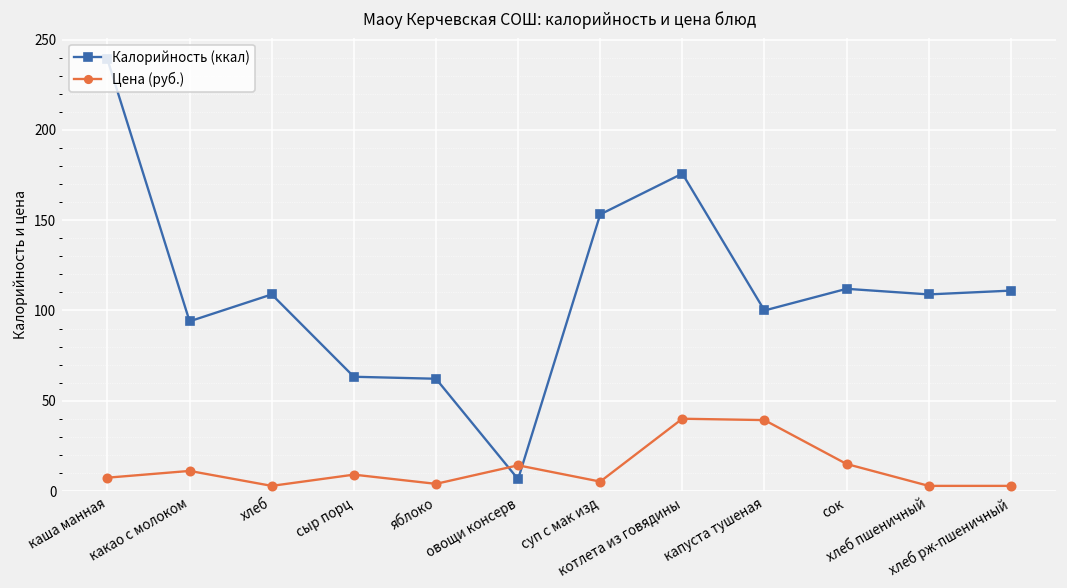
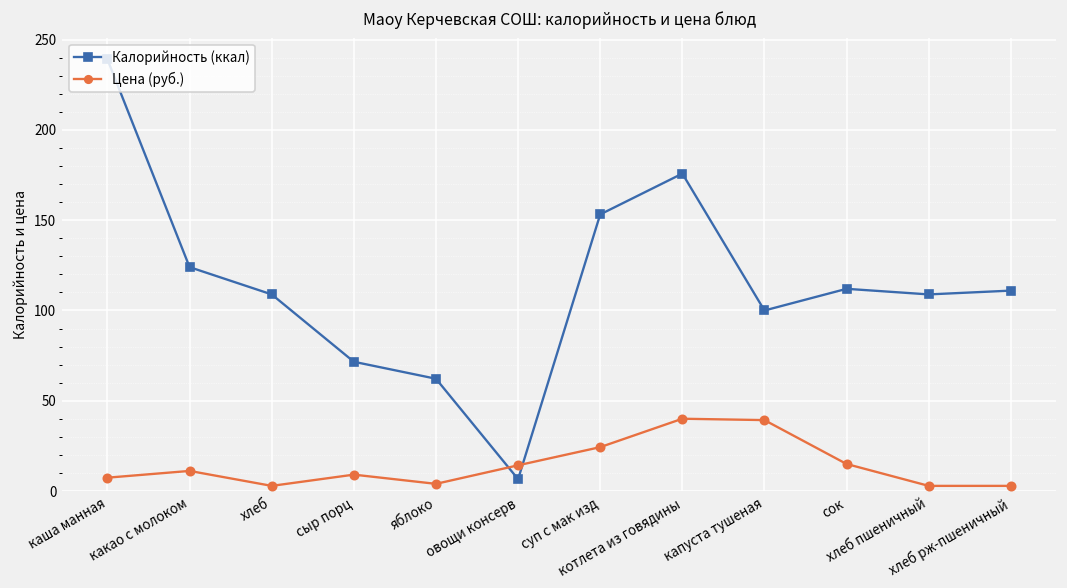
Калорийность (ккал), какао с молоком: 94 -> 124
Калорийность (ккал), сыр порц: 63 -> 72
Цена (руб.), суп с мак изд: 5 -> 24
